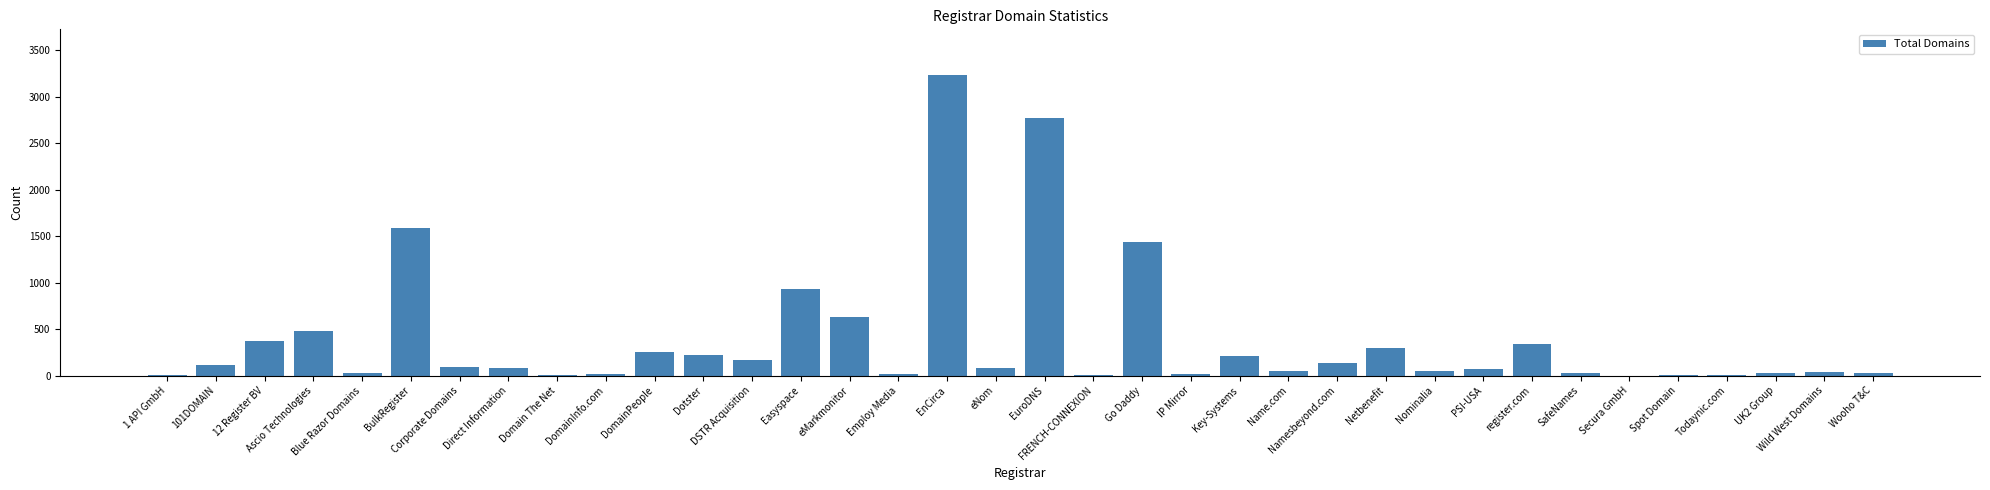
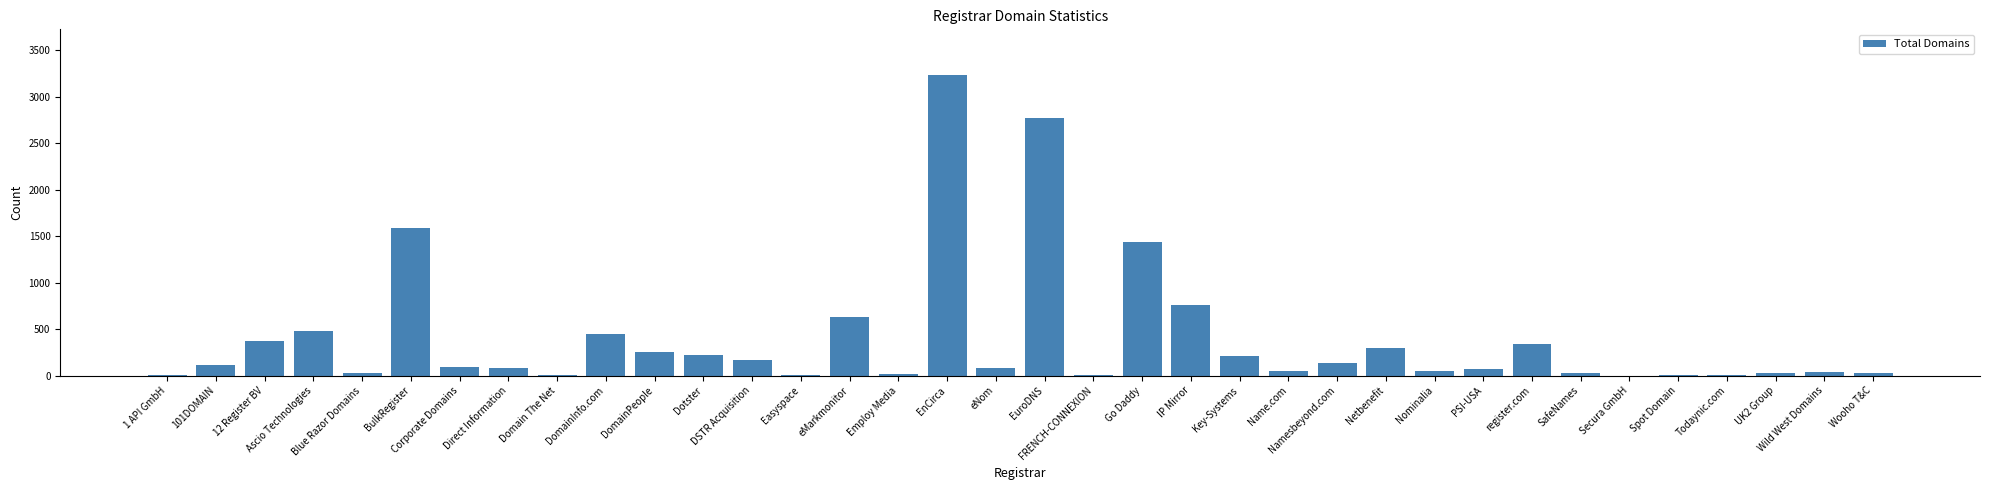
DomainInfo.com: 0 -> 400
Easyspace: 900 -> 0
IP Mirror: 0 -> 800
